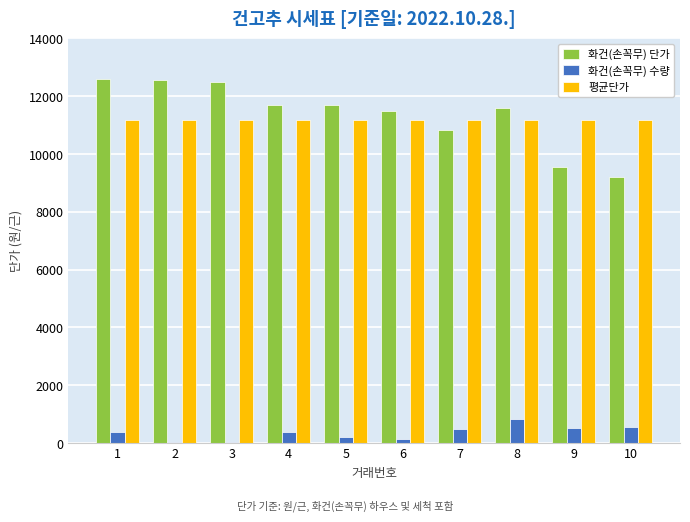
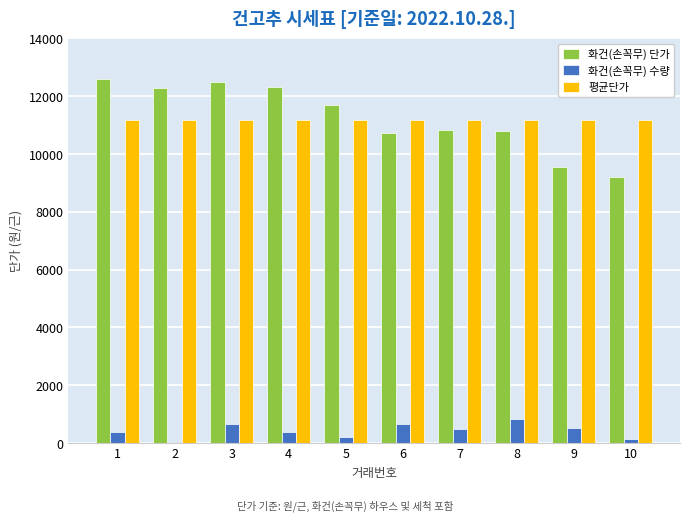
화건(손꼭무) 단가, 2: 12600 -> 12300
화건(손꼭무) 수량, 3: 100 -> 700
화건(손꼭무) 단가, 4: 11700 -> 12300
화건(손꼭무) 단가, 6: 11500 -> 10700
화건(손꼭무) 수량, 6: 200 -> 700
화건(손꼭무) 단가, 8: 11600 -> 10800
화건(손꼭무) 수량, 10: 600 -> 200
